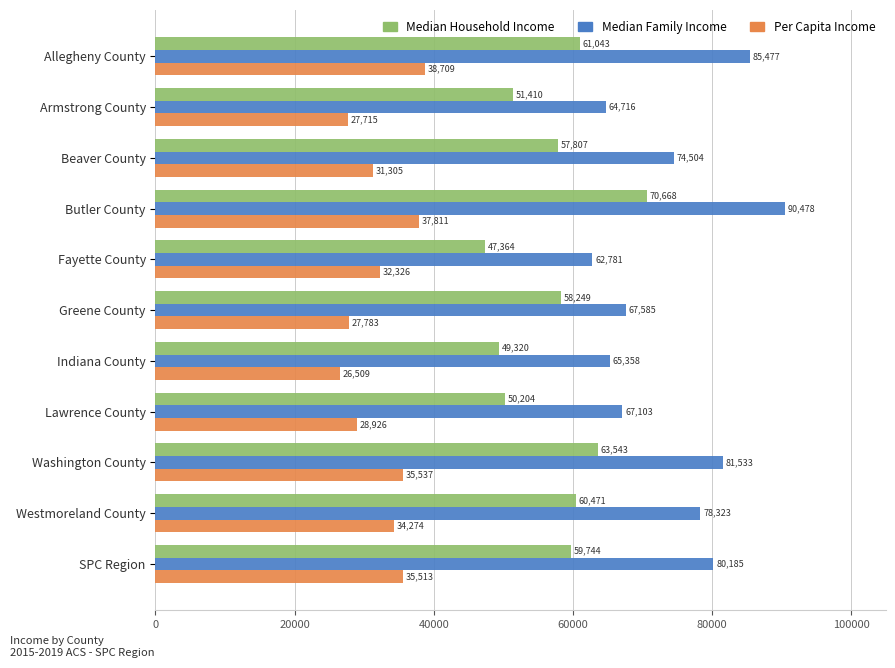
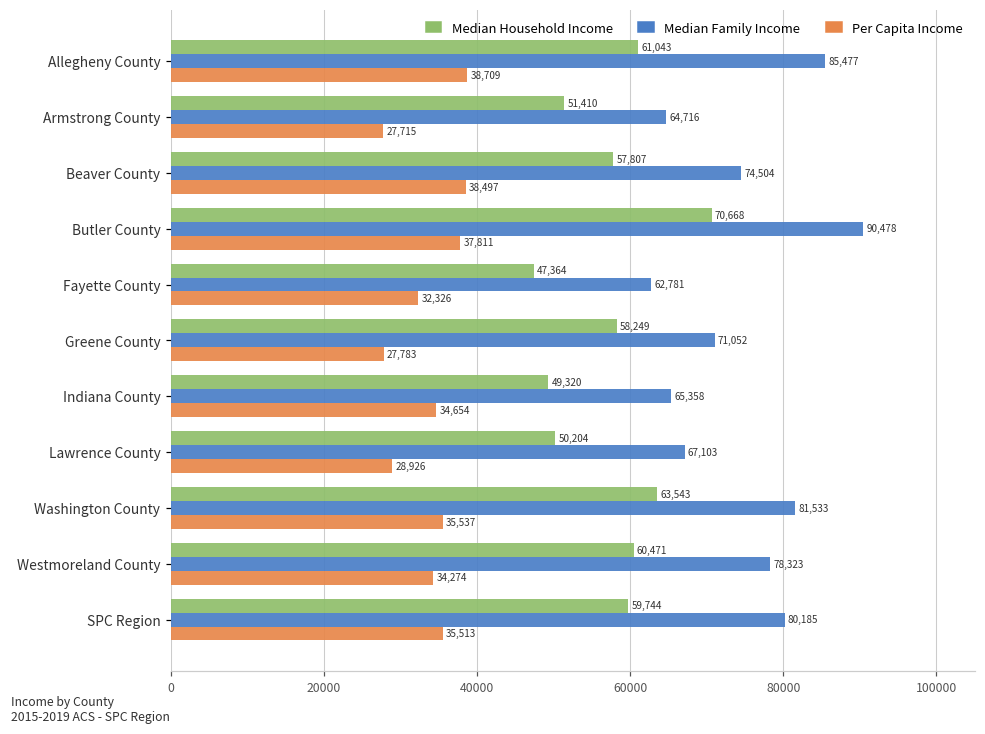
Per Capita Income, Beaver County: 31,305 -> 38,497
Median Family Income, Greene County: 67,585 -> 71,052
Per Capita Income, Indiana County: 26,509 -> 34,654
